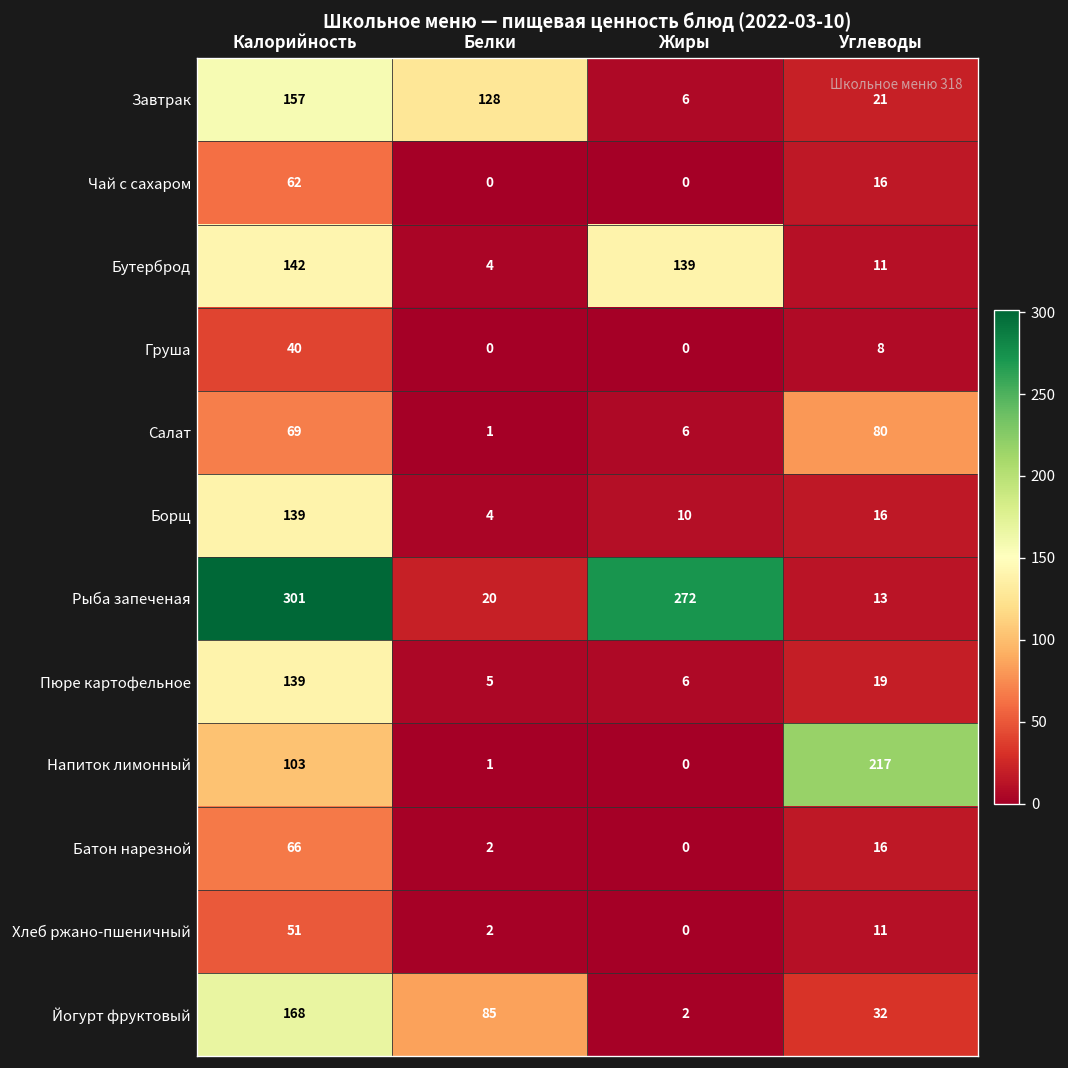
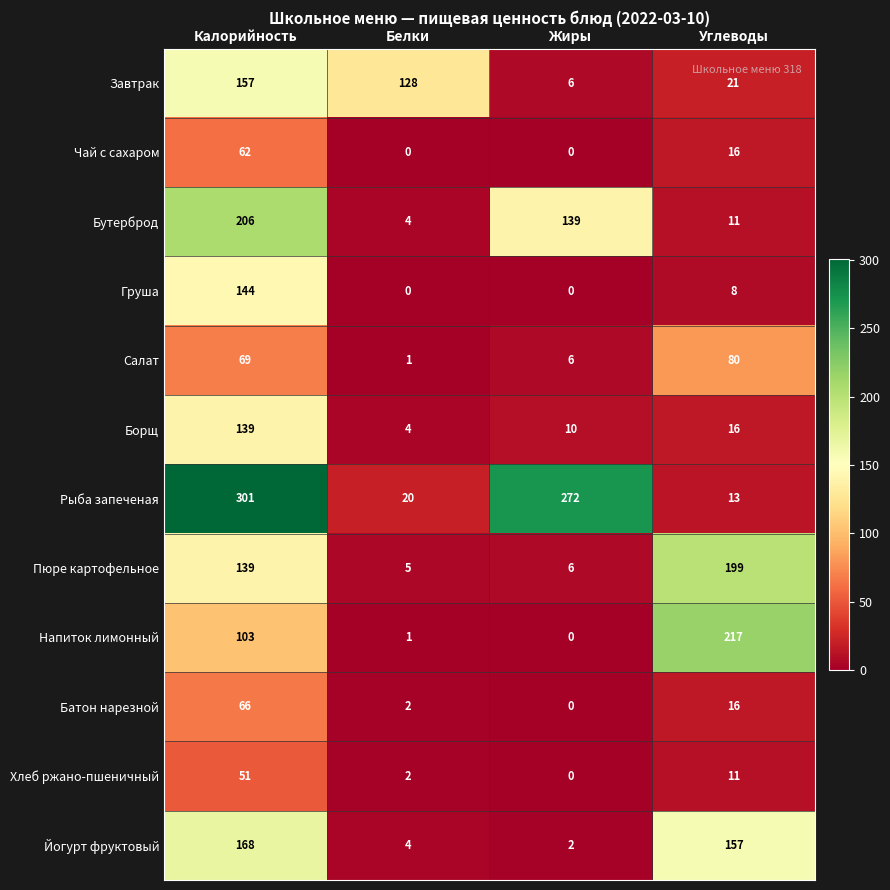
Бутерброд, Калорийность: 142 -> 206
Груша, Калорийность: 40 -> 144
Пюре картофельное, Углеводы: 19 -> 199
Йогурт фруктовый, Белки: 85 -> 4
Йогурт фруктовый, Углеводы: 32 -> 157
